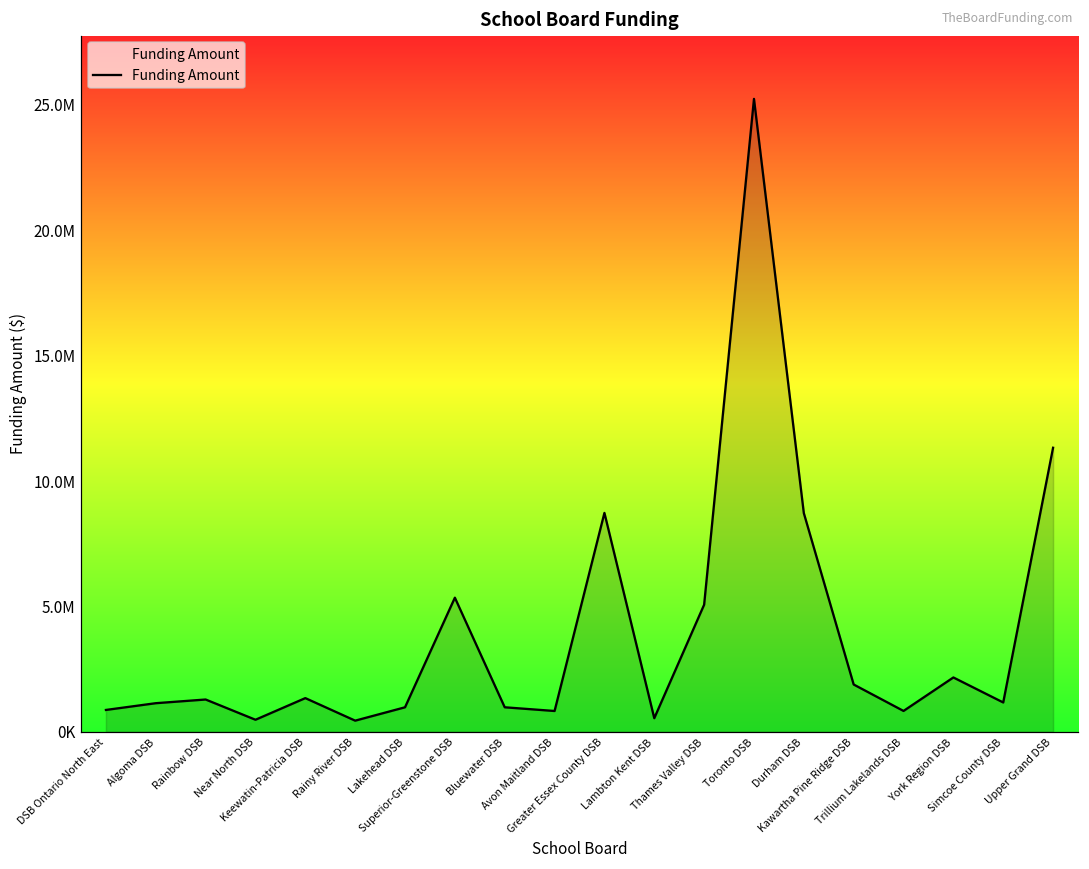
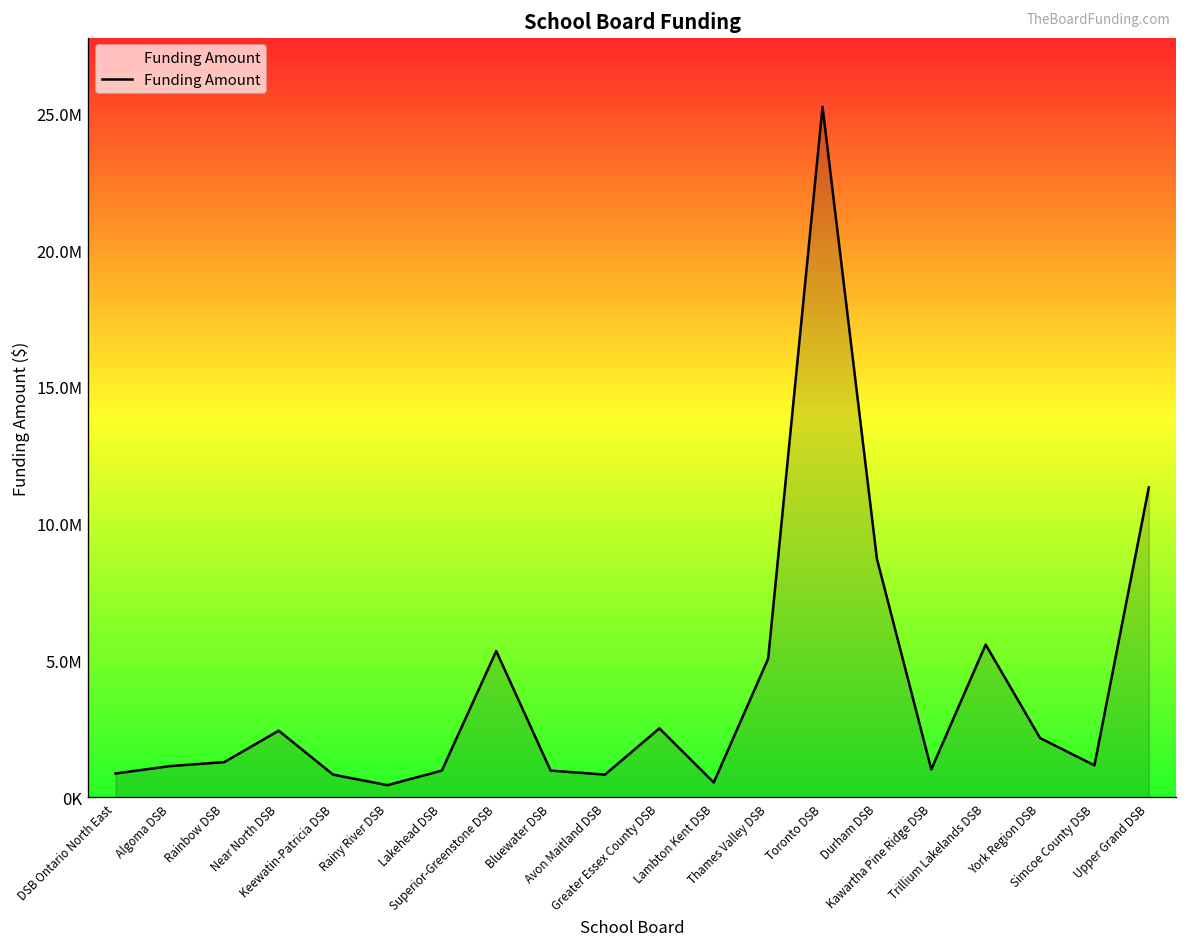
Near North DSB: 500000 -> 2400000
Keewatin-Patricia DSB: 1300000 -> 800000
Greater Essex County DSB: 8700000 -> 2500000
Kawartha Pine Ridge DSB: 1900000 -> 1000000
Trillium Lakelands DSB: 800000 -> 5600000
